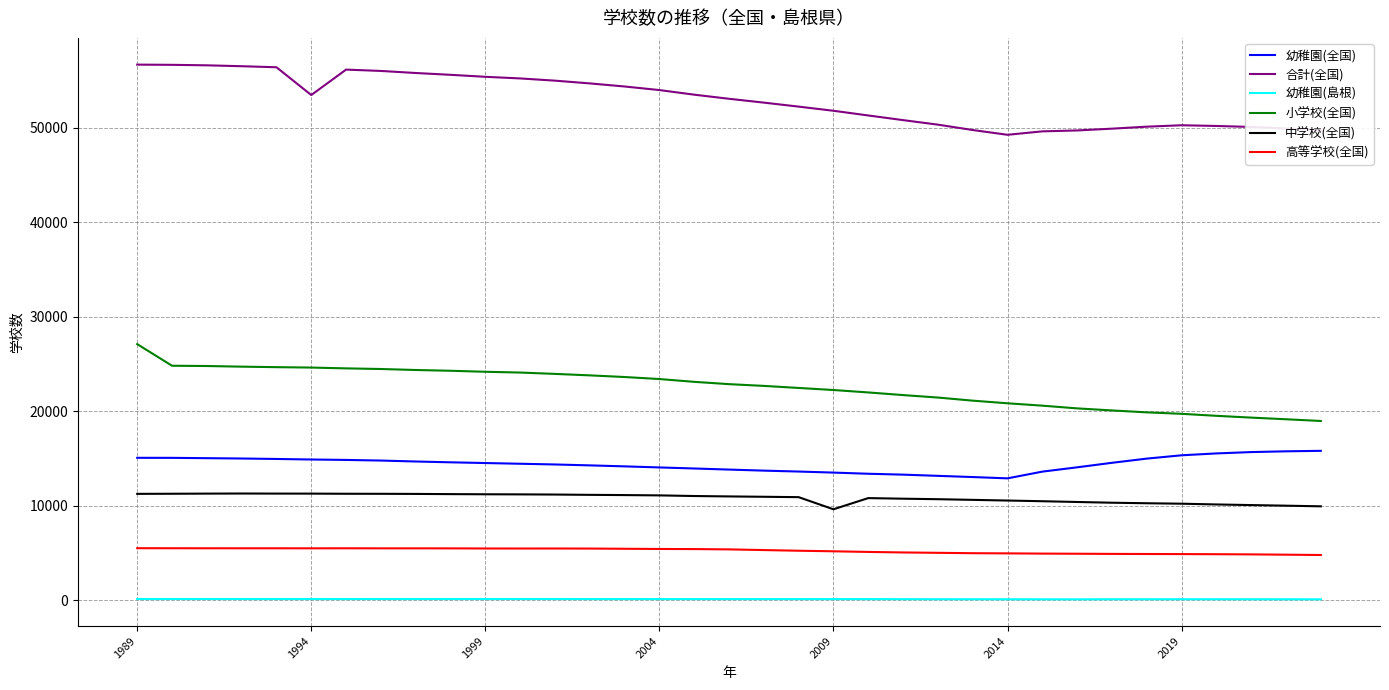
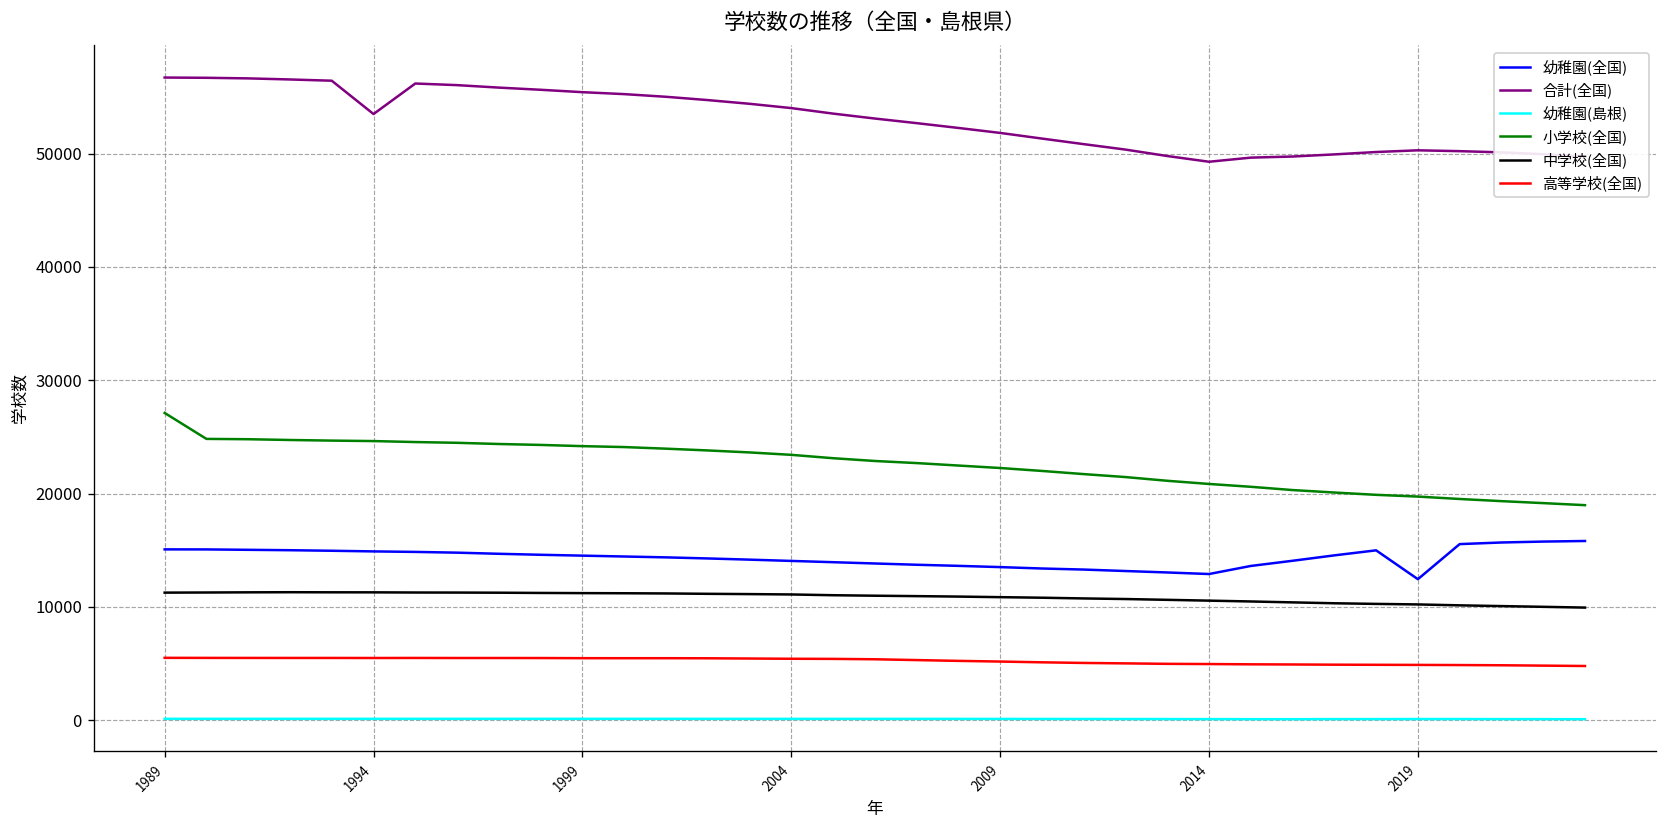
中学校(全国), 2009: 10000 -> 11000
幼稚園(全国), 2019: 15000 -> 12000
